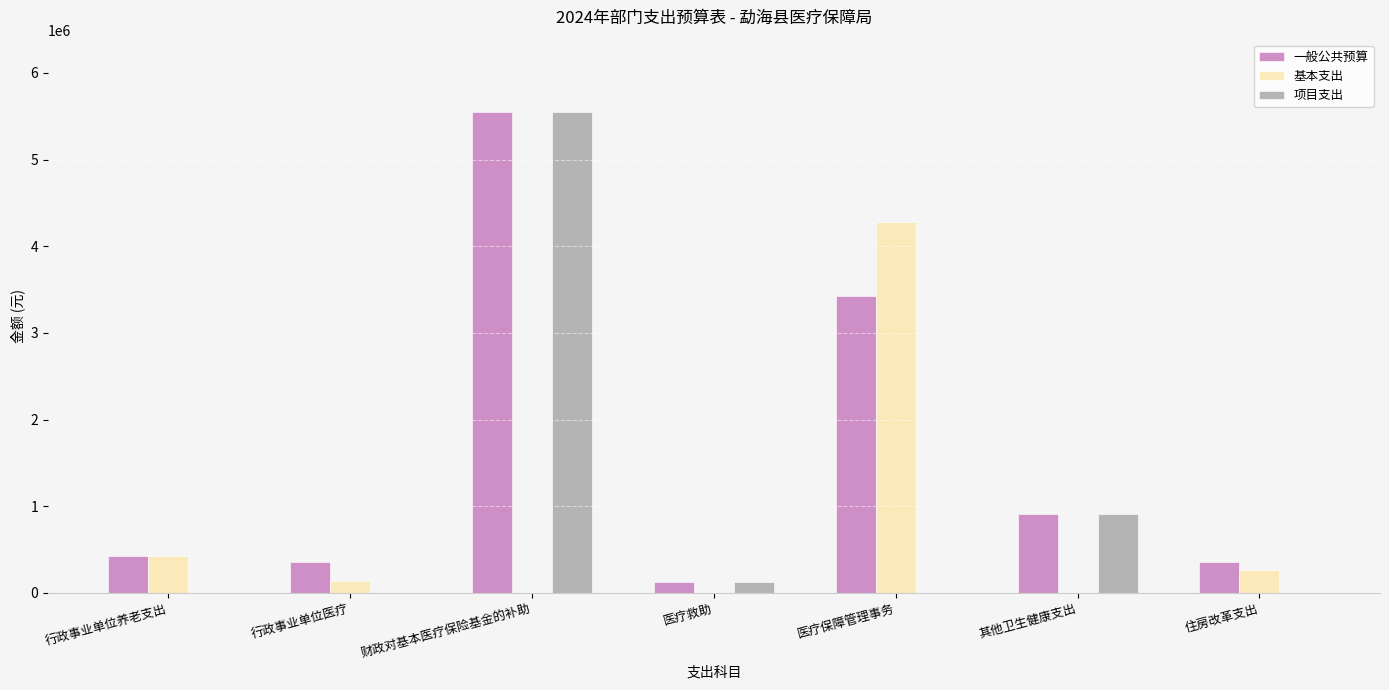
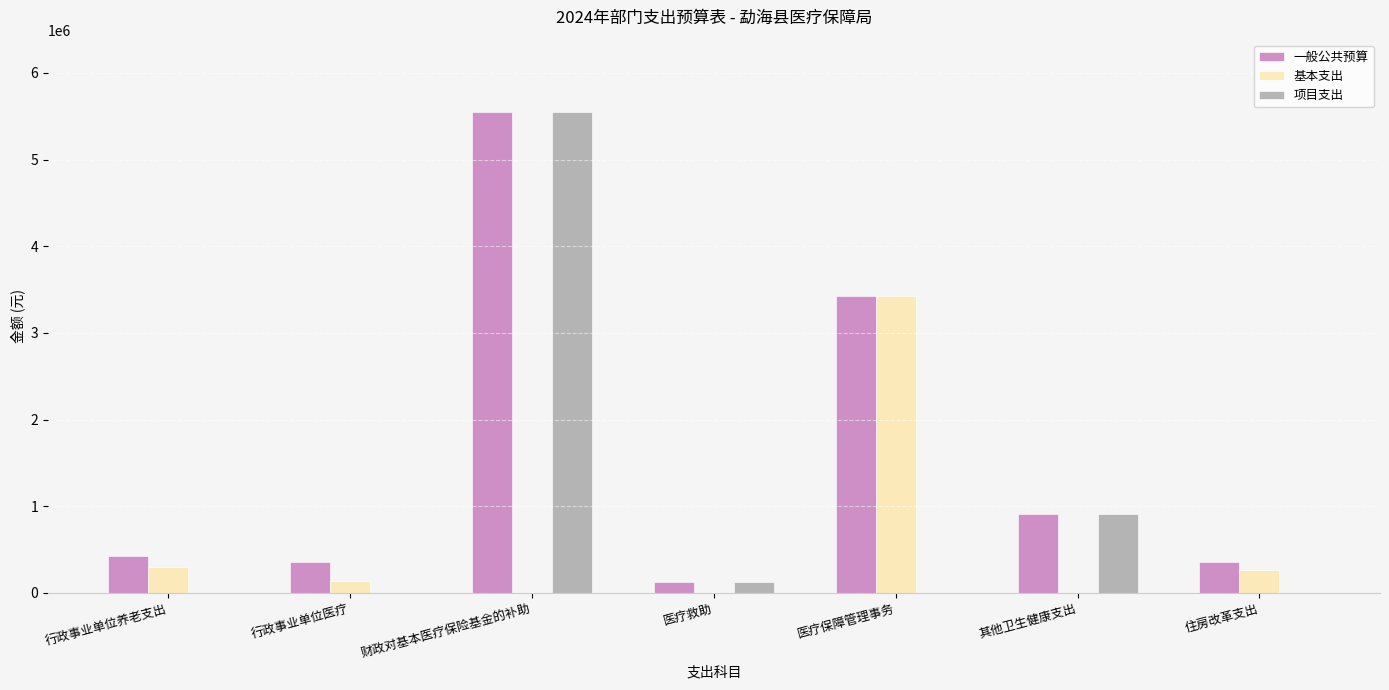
基本支出, 行政事业单位养老支出: 400000 -> 300000
基本支出, 医疗保障管理事务: 4300000 -> 3400000
